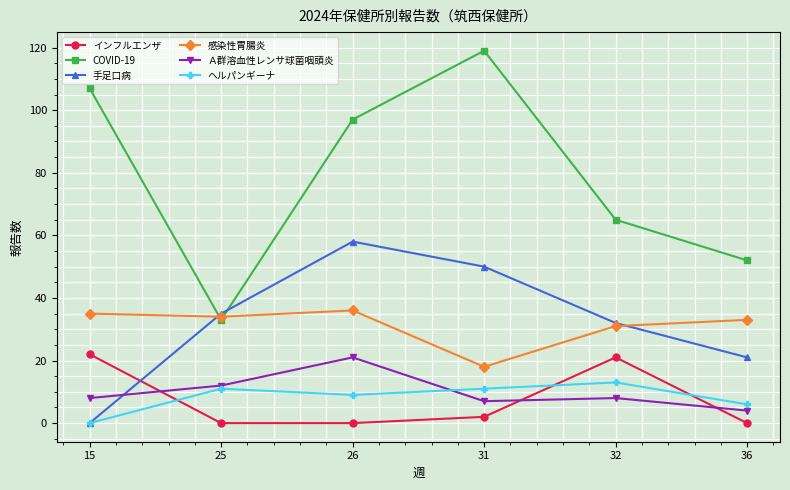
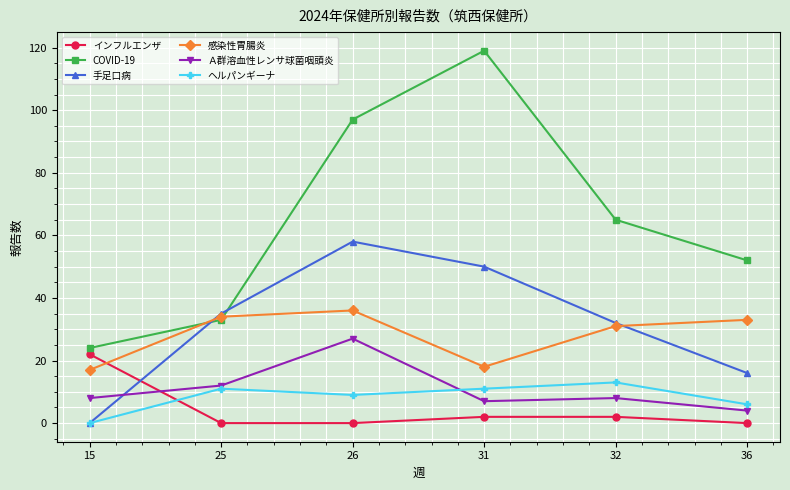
COVID-19, 15: 107 -> 24
感染性胃腸炎, 15: 35 -> 17
Ａ群溶血性レンサ球菌咽頭炎, 26: 21 -> 27
インフルエンザ, 32: 21 -> 2
手足口病, 36: 21 -> 16
